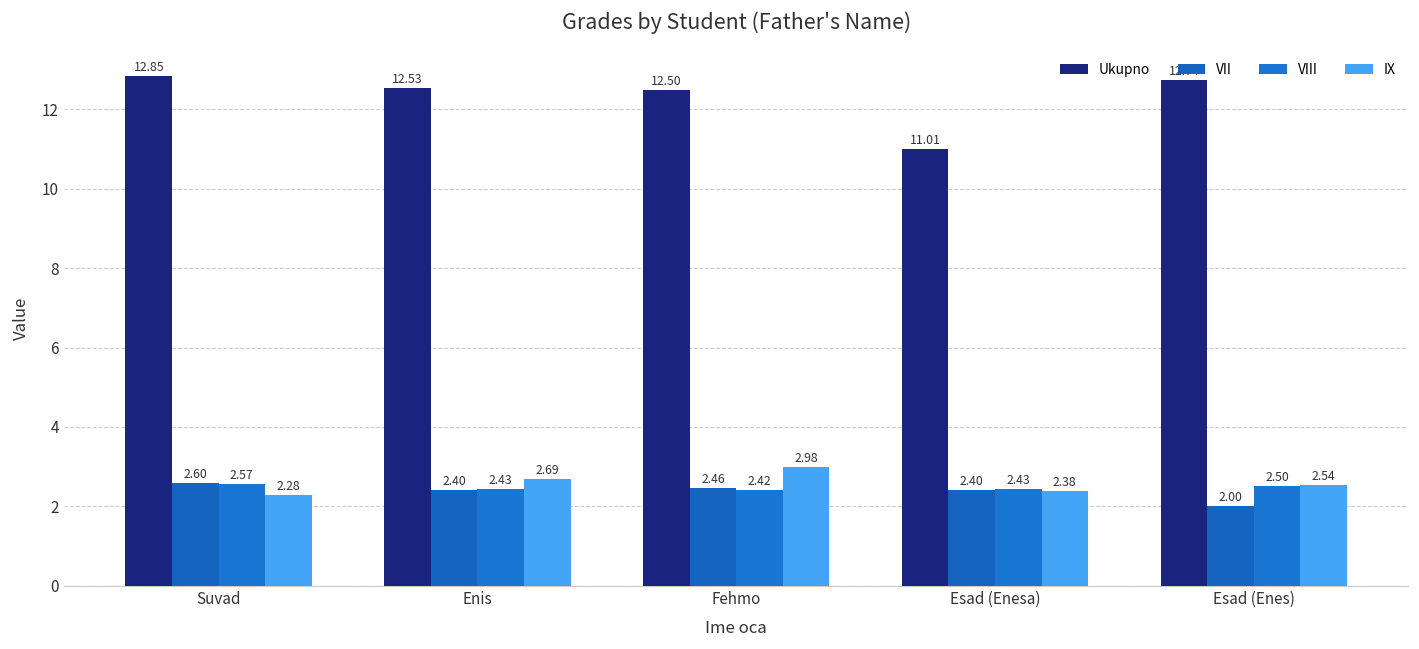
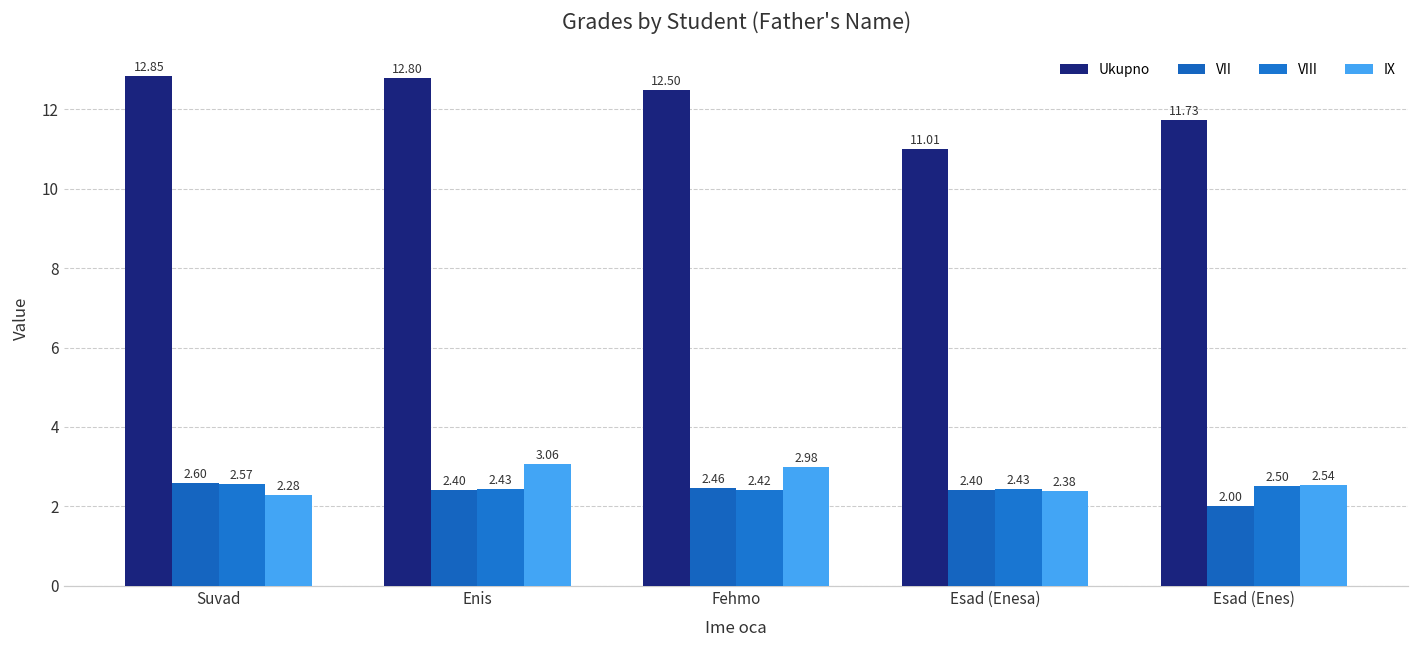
Ukupno, Enis: 12.53 -> 12.80
IX, Enis: 2.69 -> 3.06
Ukupno, Esad (Enes): 12.74 -> 11.73
